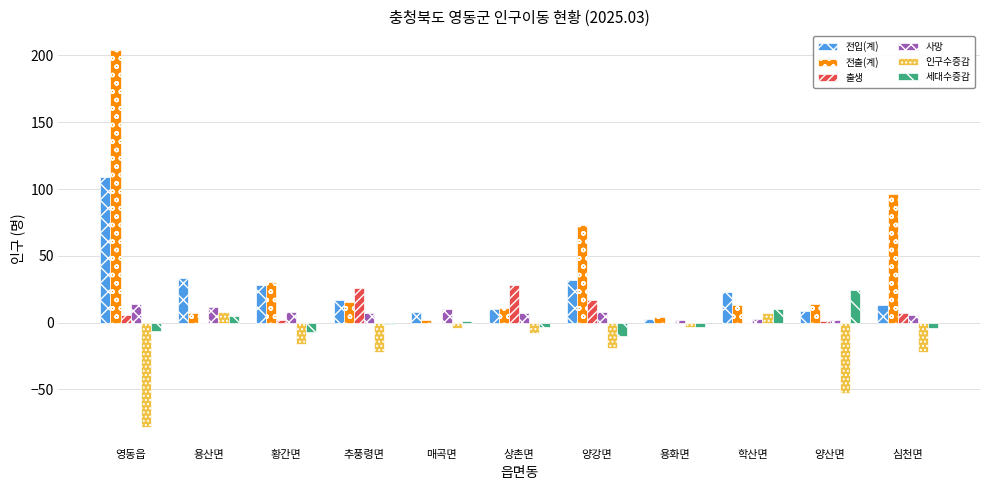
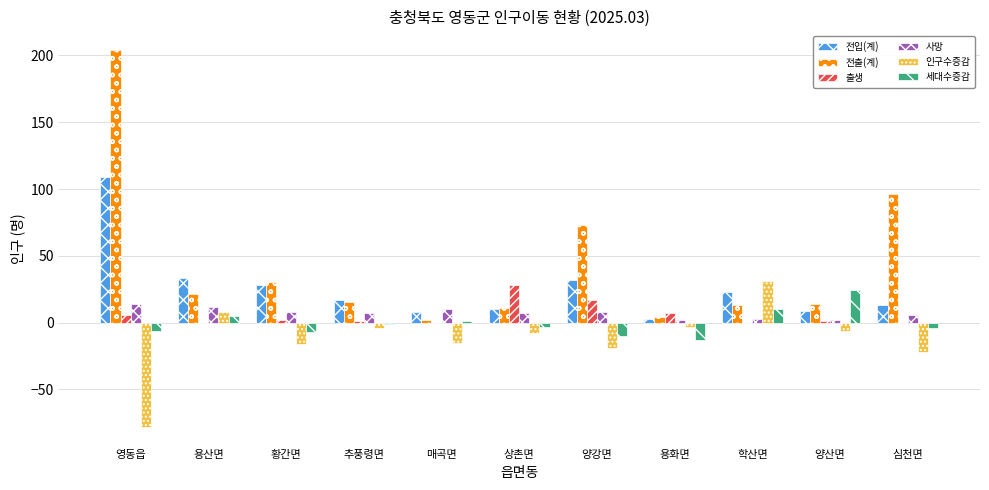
전출(계), 용산면: 7 -> 21
출생, 추풍령면: 26 -> 1
인구수증감, 추풍령면: -22 -> -4
인구수증감, 매곡면: -4 -> -15
출생, 용화면: 0 -> 7
세대수증감, 용화면: -3 -> -13
인구수증감, 학산면: 7 -> 31
인구수증감, 양산면: -53 -> -6
출생, 심천면: 7 -> 0
